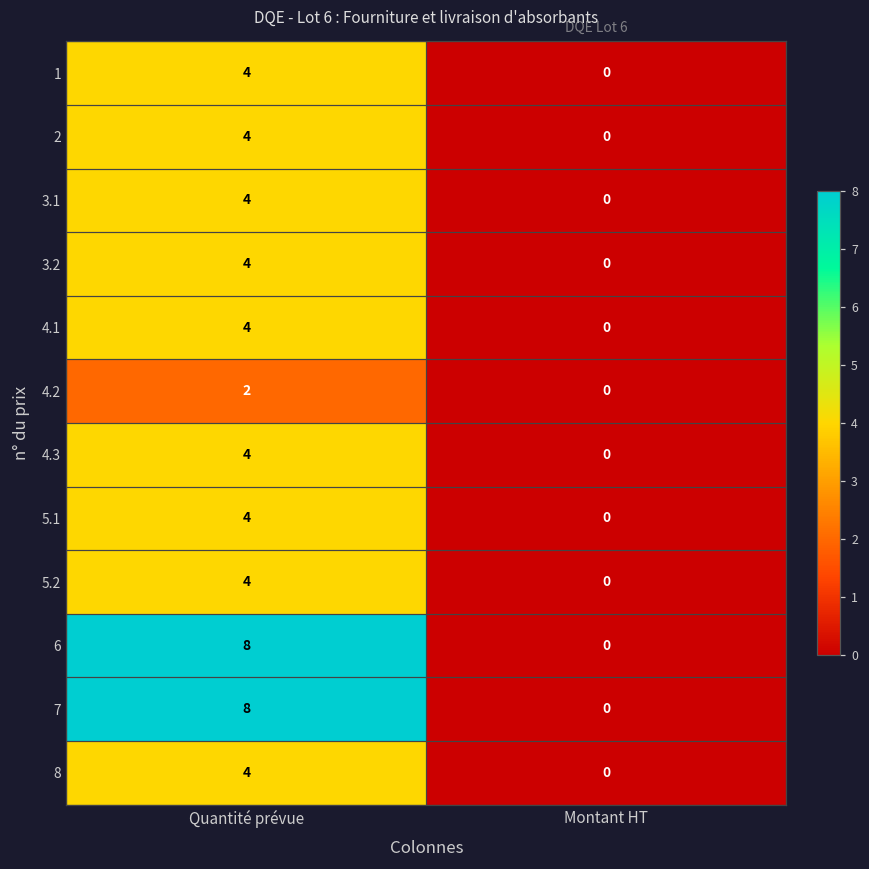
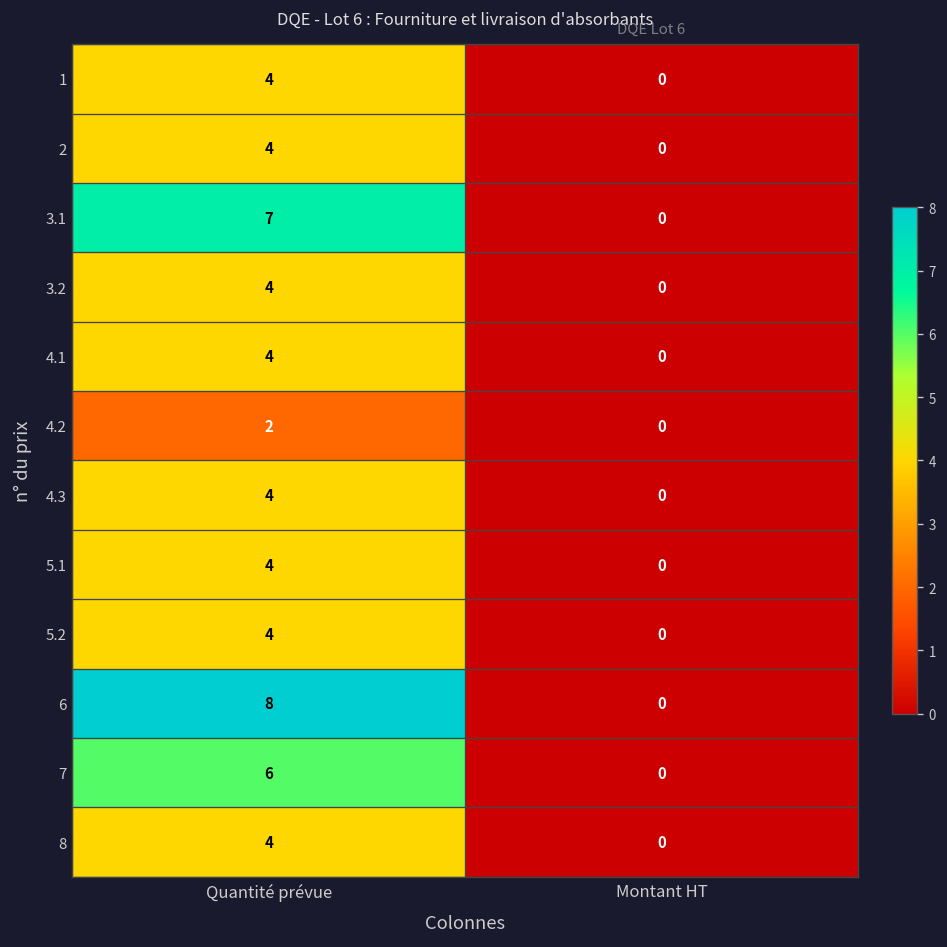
3.1, Quantité prévue: 4 -> 7
7, Quantité prévue: 8 -> 6
